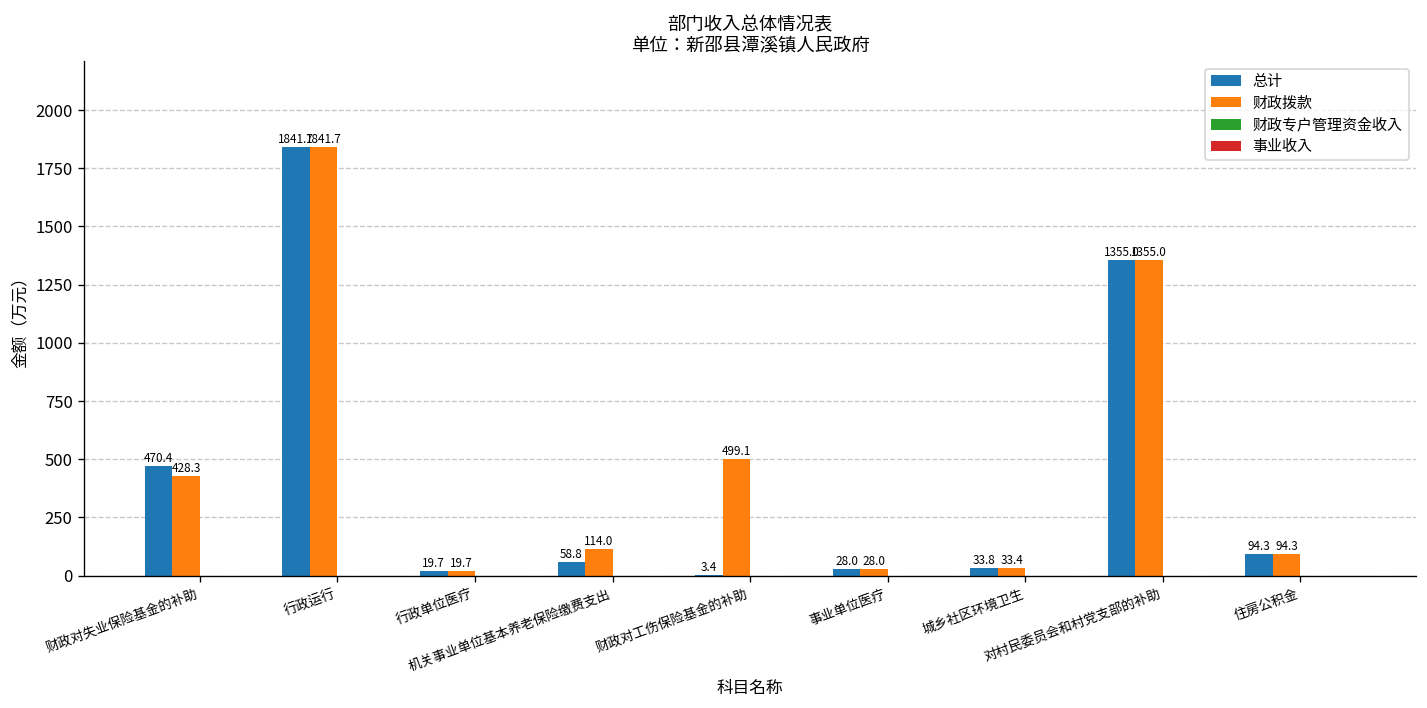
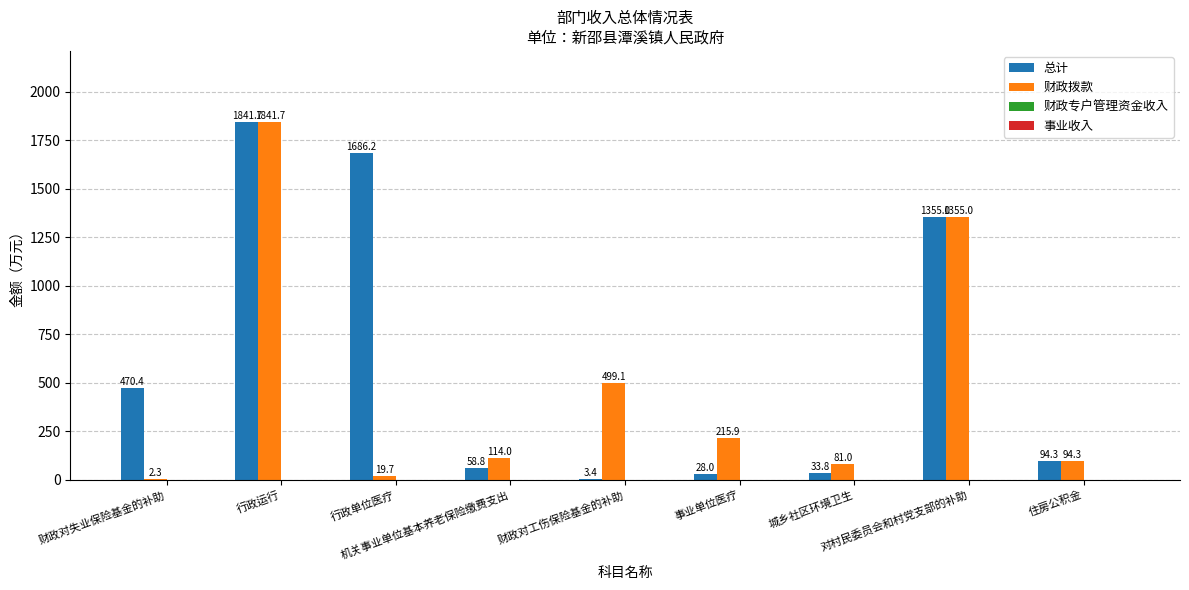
财政拨款, 财政对失业保险基金的补助: 428.3 -> 2.3
总计, 行政单位医疗: 19.7 -> 1686.2
财政拨款, 事业单位医疗: 28.0 -> 215.9
财政拨款, 城乡社区环境卫生: 33.4 -> 81.0
